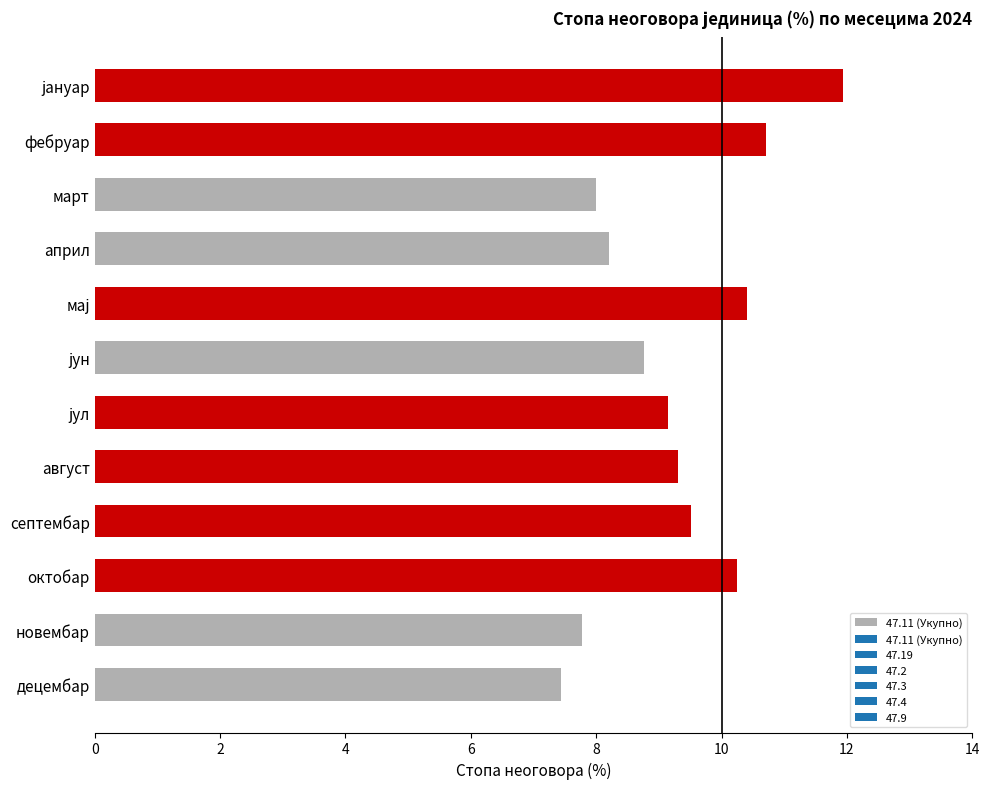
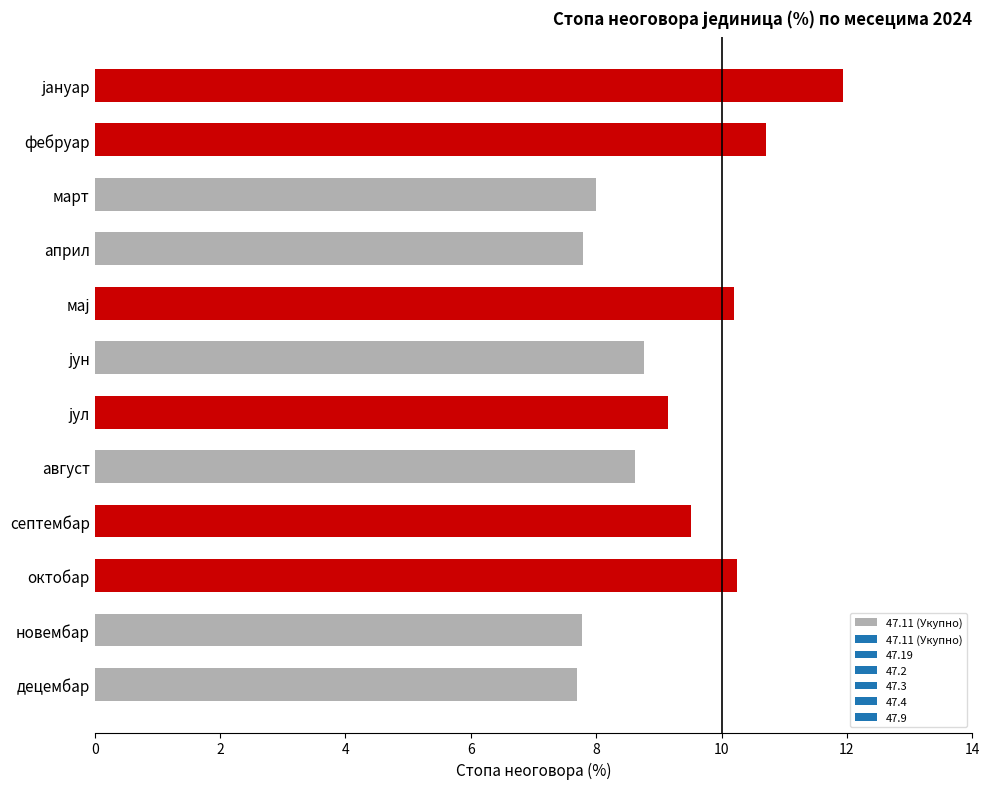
април: 8.2 -> 7.8
мај: 10.4 -> 10.2
август: 9.3 -> 8.6
децембар: 7.4 -> 7.7
